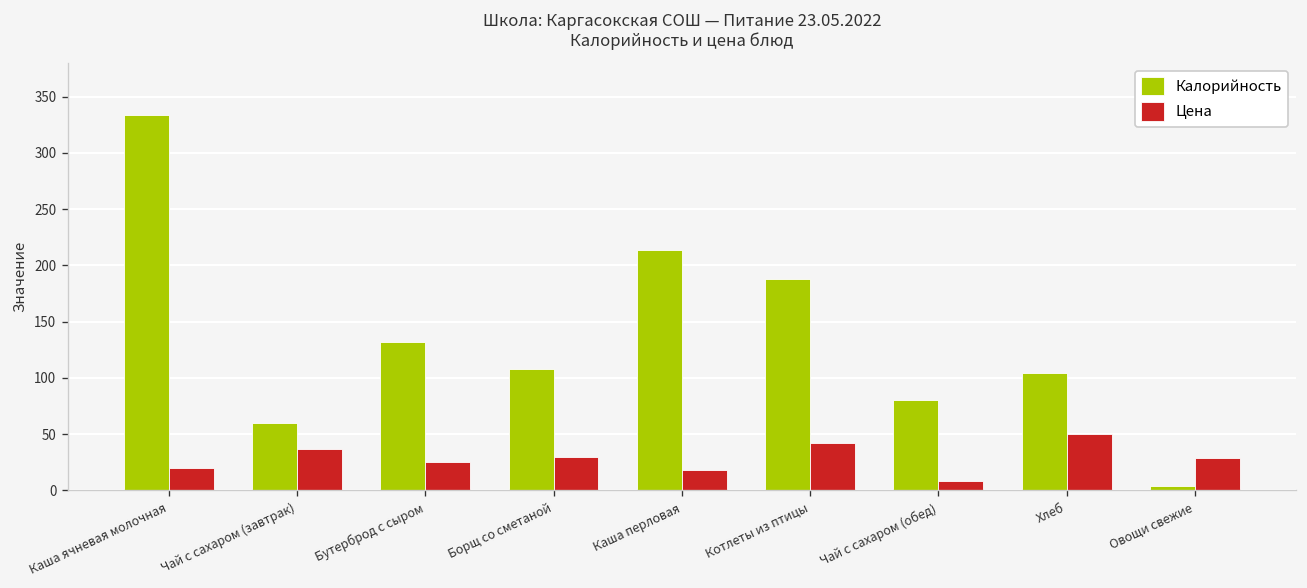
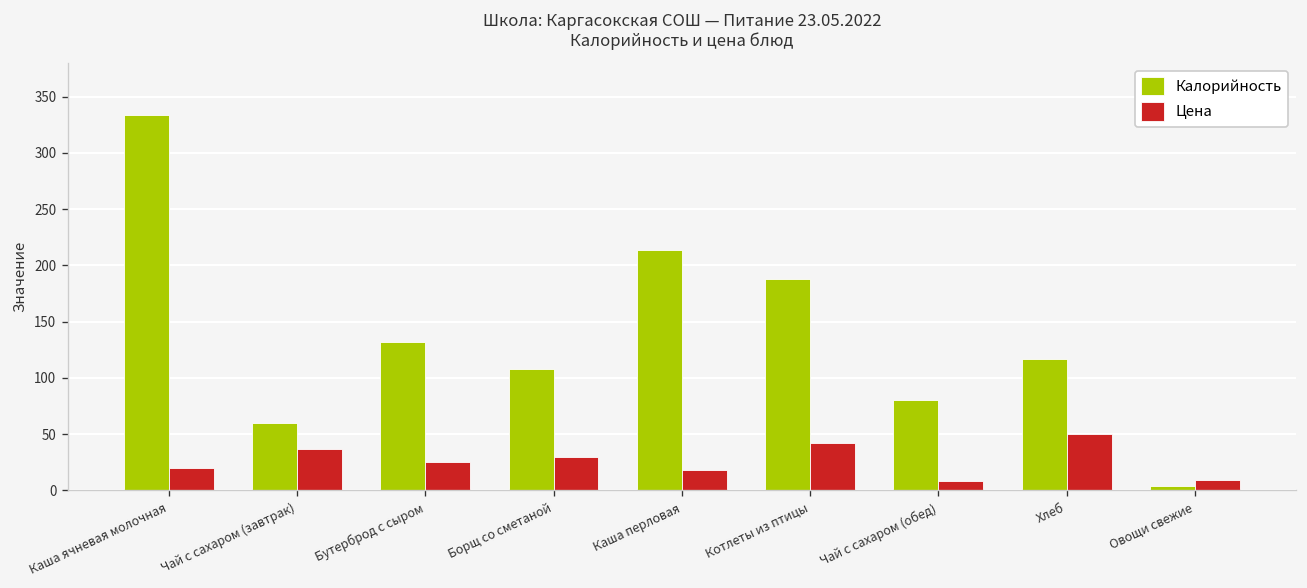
Калорийность, Хлеб: 100 -> 120
Цена, Овощи свежие: 30 -> 10
